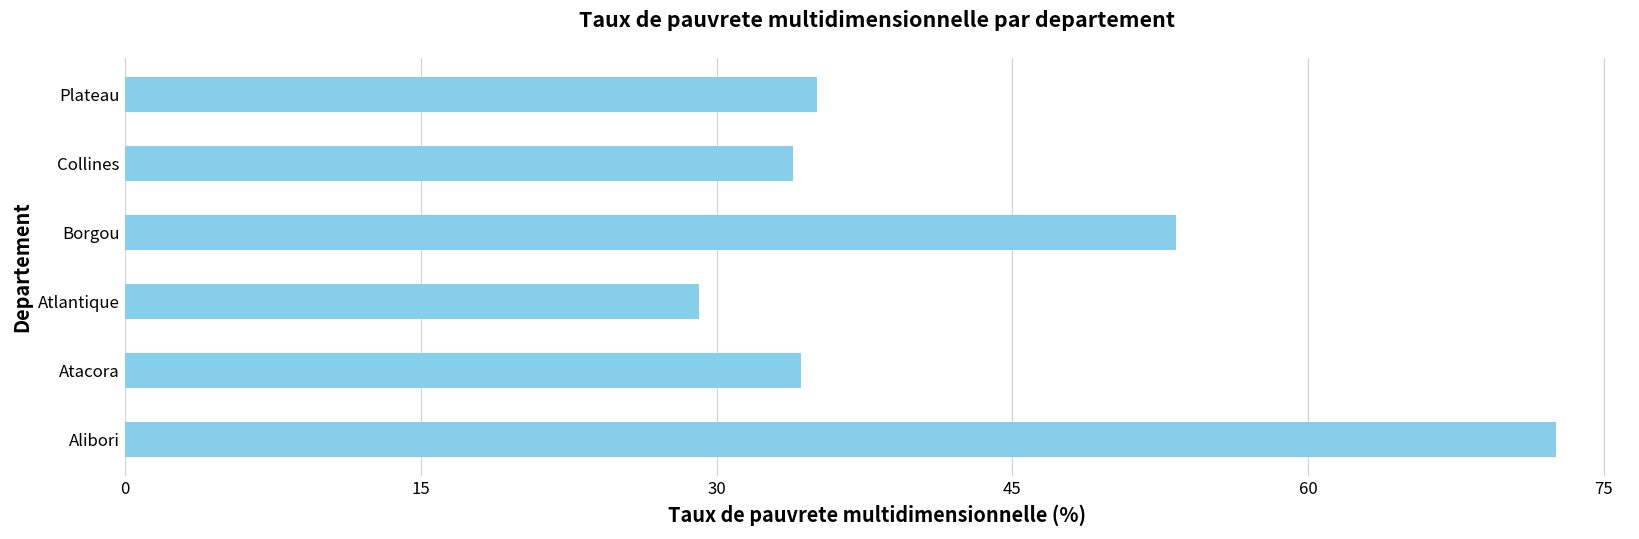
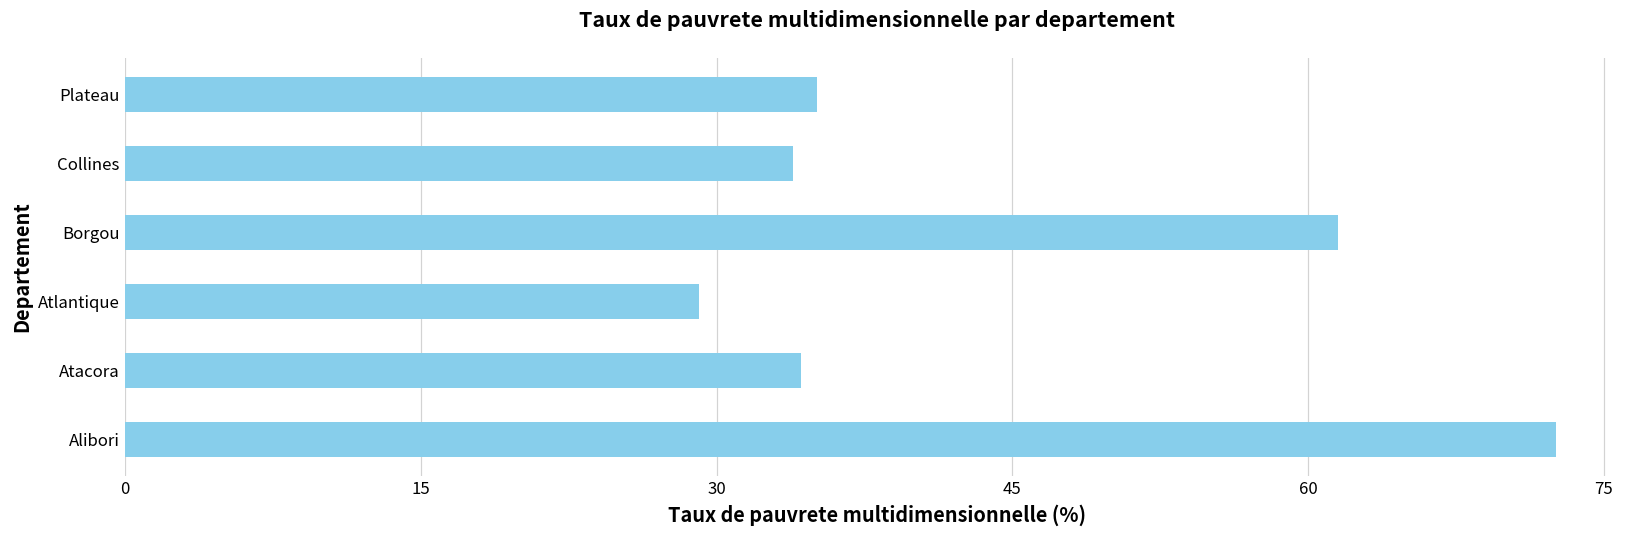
Borgou: 53.3 -> 61.5
